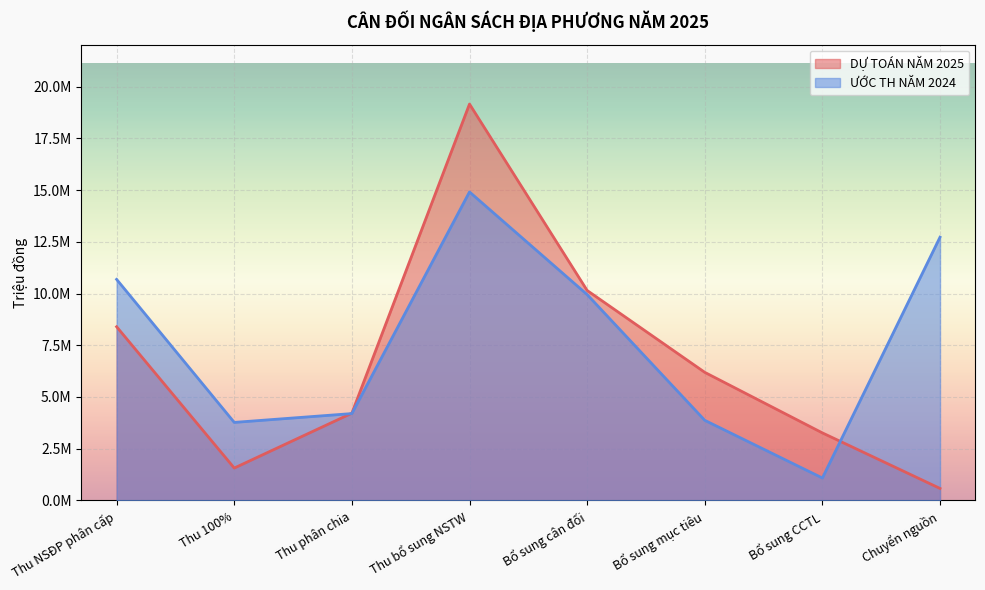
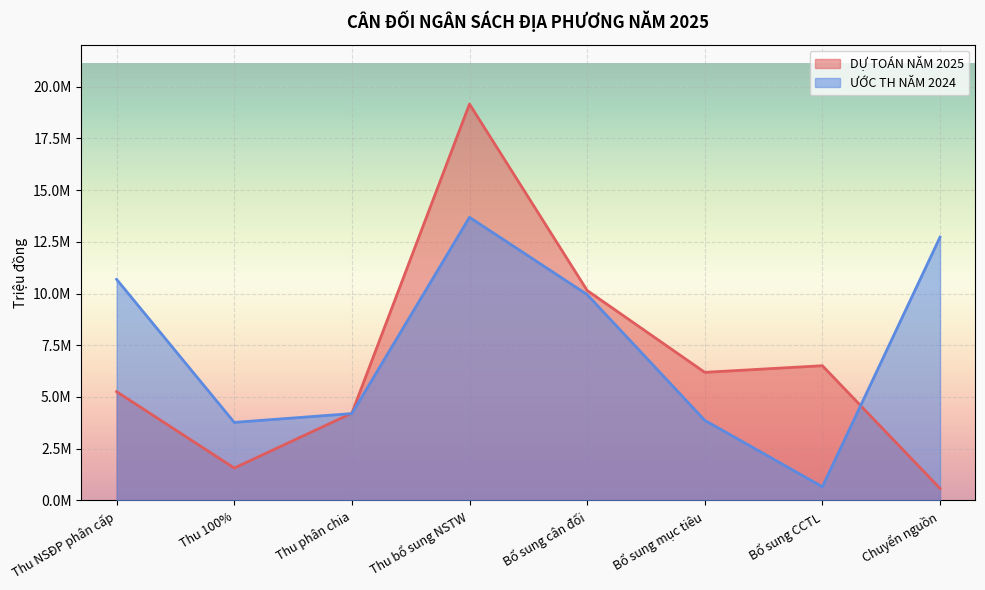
DỰ TOÁN NĂM 2025, Thu NSĐP phân cấp: 8400000 -> 5300000
ƯỚC TH NĂM 2024, Thu bổ sung NSTW: 14900000 -> 13700000
DỰ TOÁN NĂM 2025, Bổ sung CCTL: 3300000 -> 6500000
ƯỚC TH NĂM 2024, Bổ sung CCTL: 1100000 -> 700000
